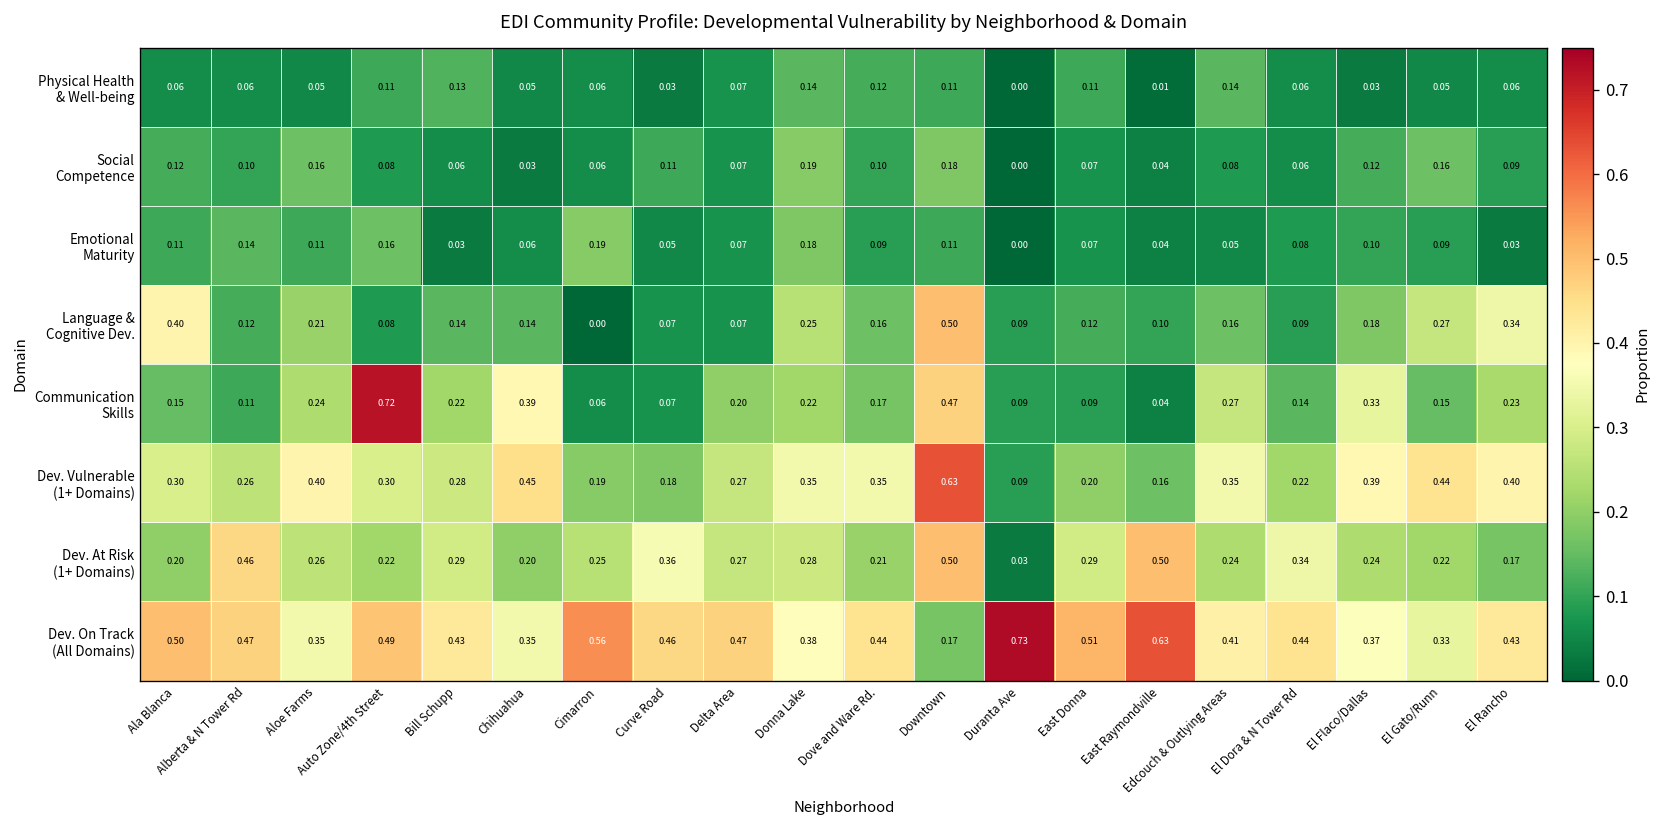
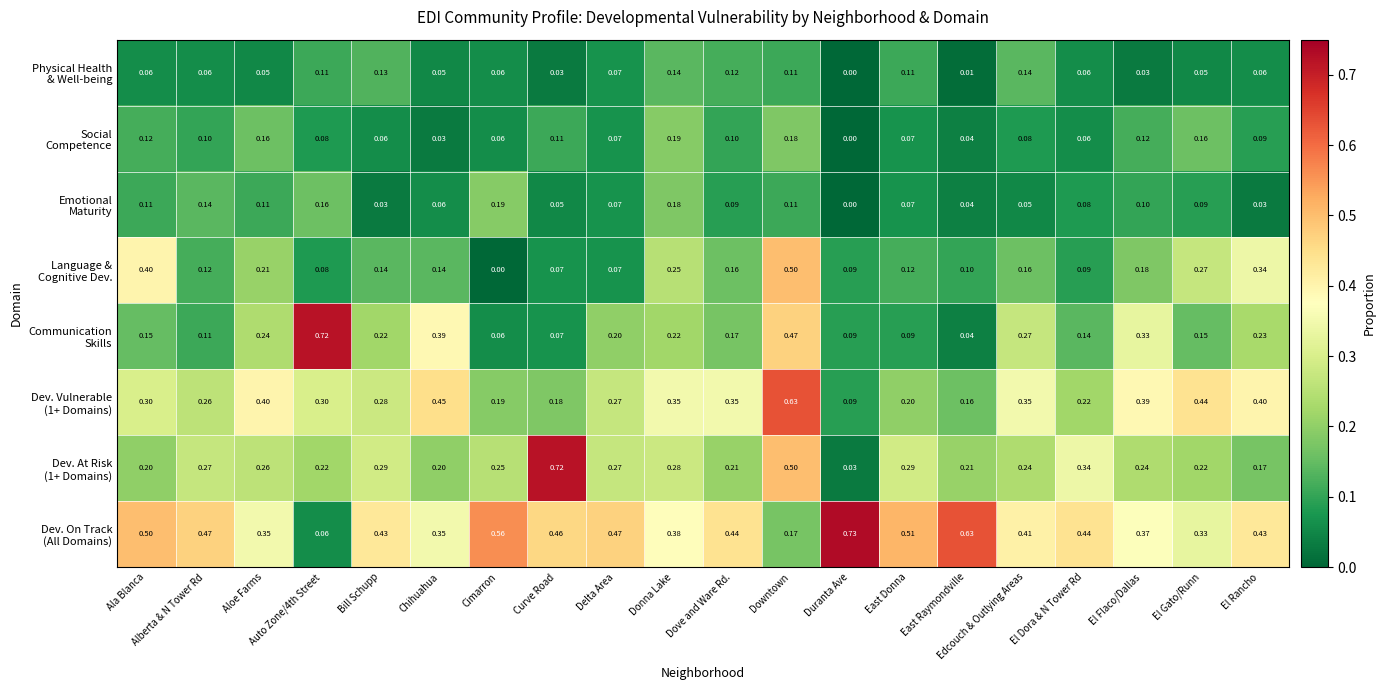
Dev. At Risk (1+ Domains), Alberta & N Tower Rd: 0.46 -> 0.27
Dev. At Risk (1+ Domains), Curve Road: 0.36 -> 0.72
Dev. At Risk (1+ Domains), East Raymondville: 0.50 -> 0.21
Dev. On Track (All Domains), Auto Zone/4th Street: 0.49 -> 0.06
